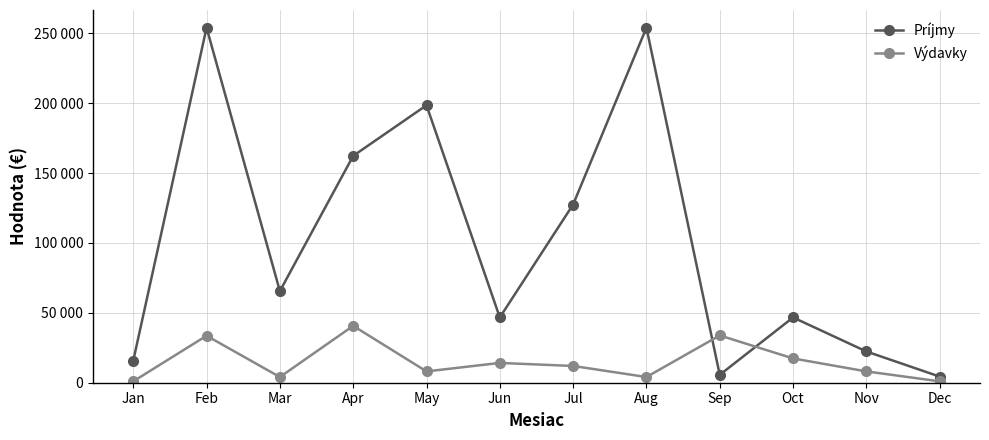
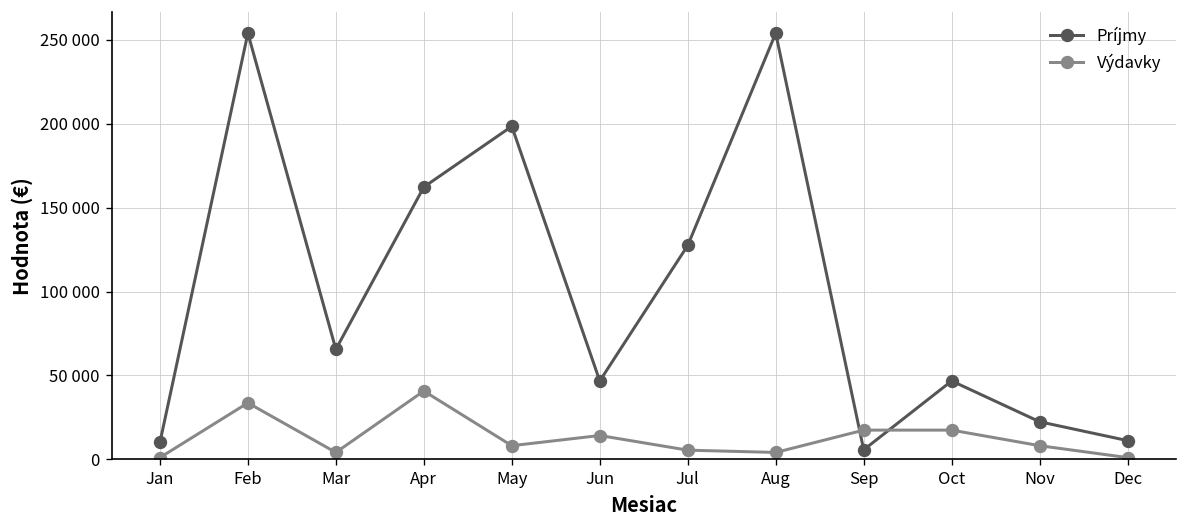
Príjmy, Jan: 16000 -> 10000
Výdavky, Jul: 12000 -> 5000
Výdavky, Sep: 34000 -> 17000
Príjmy, Dec: 4000 -> 11000
